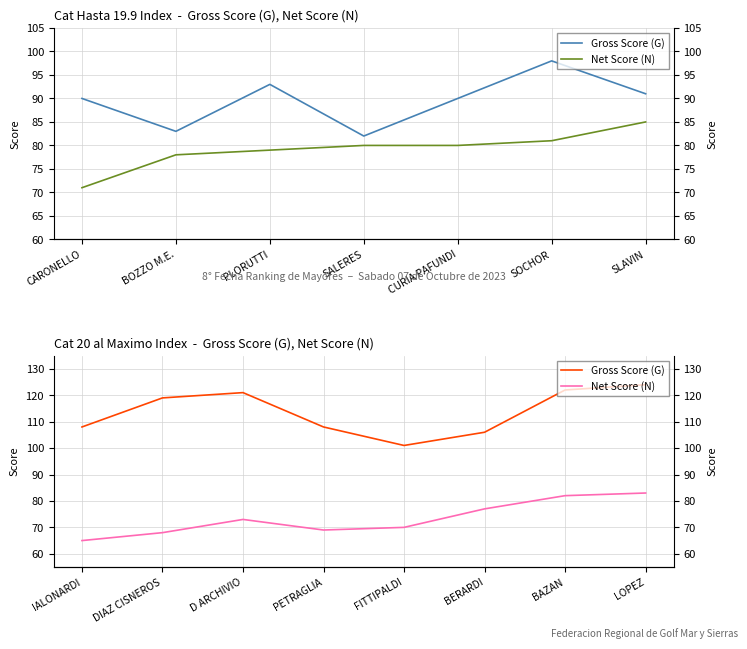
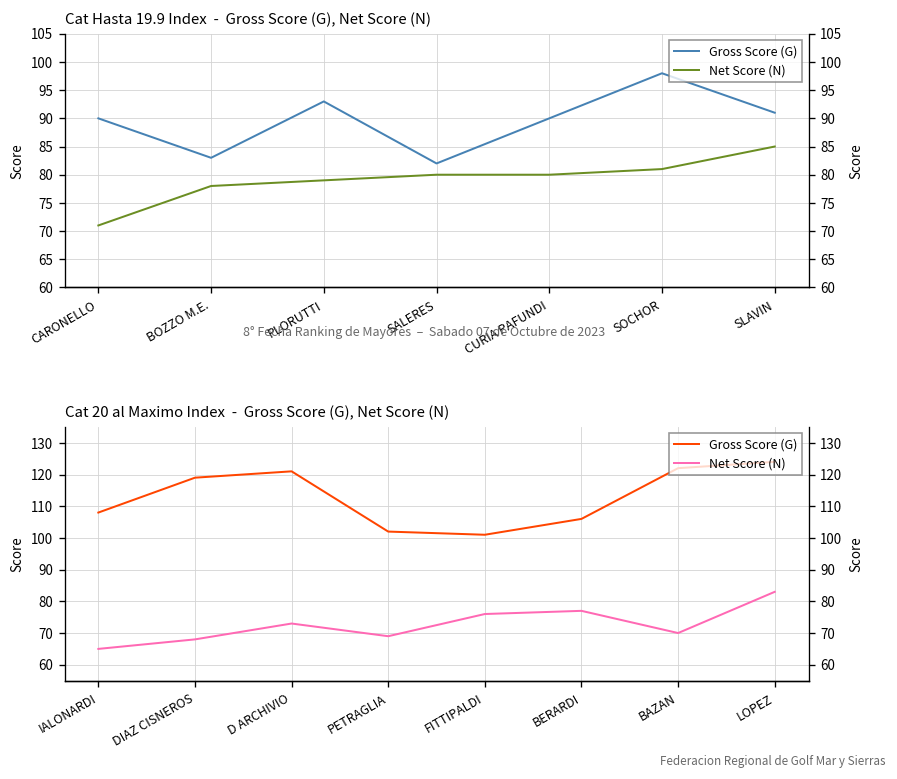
Cat 20 al Maximo Index - Gross Score (G), Net Score (N), Gross Score (G), PETRAGLIA: 108 -> 102
Cat 20 al Maximo Index - Gross Score (G), Net Score (N), Net Score (N), FITTIPALDI: 70 -> 76
Cat 20 al Maximo Index - Gross Score (G), Net Score (N), Net Score (N), BAZAN: 82 -> 70
